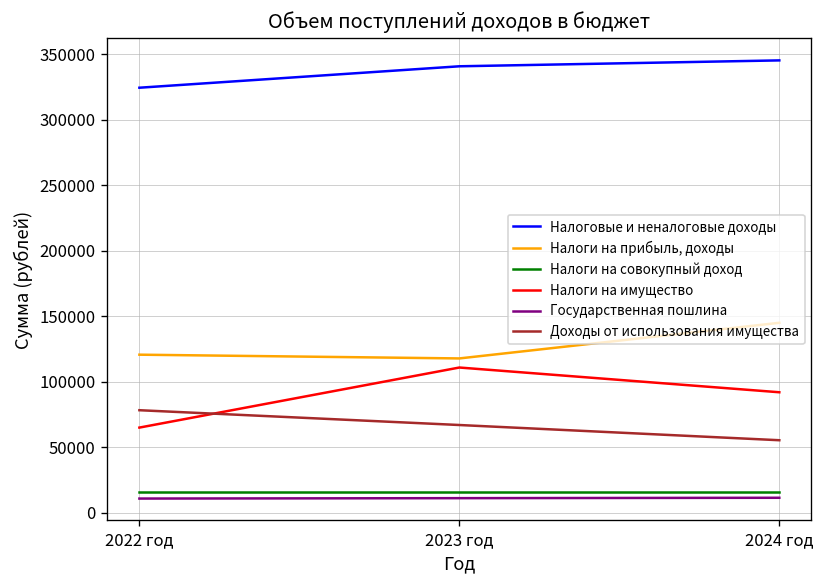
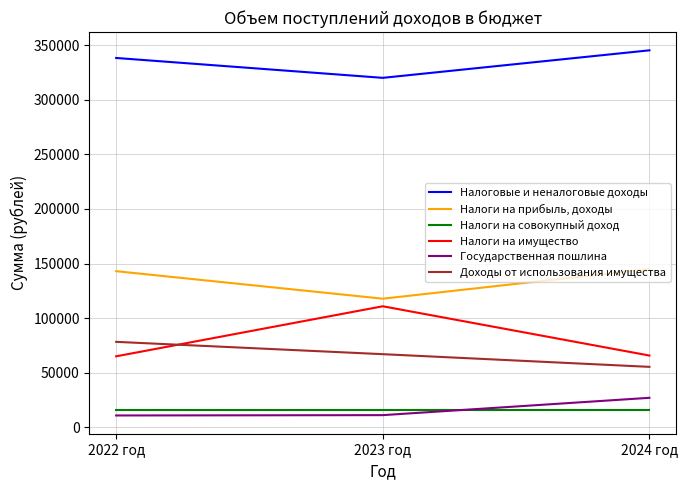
Налоговые и неналоговые доходы, 2022 год: 324000 -> 338000
Налоги на прибыль, доходы, 2022 год: 121000 -> 143000
Налоговые и неналоговые доходы, 2023 год: 341000 -> 320000
Налоги на имущество, 2024 год: 92000 -> 66000
Государственная пошлина, 2024 год: 12000 -> 27000
